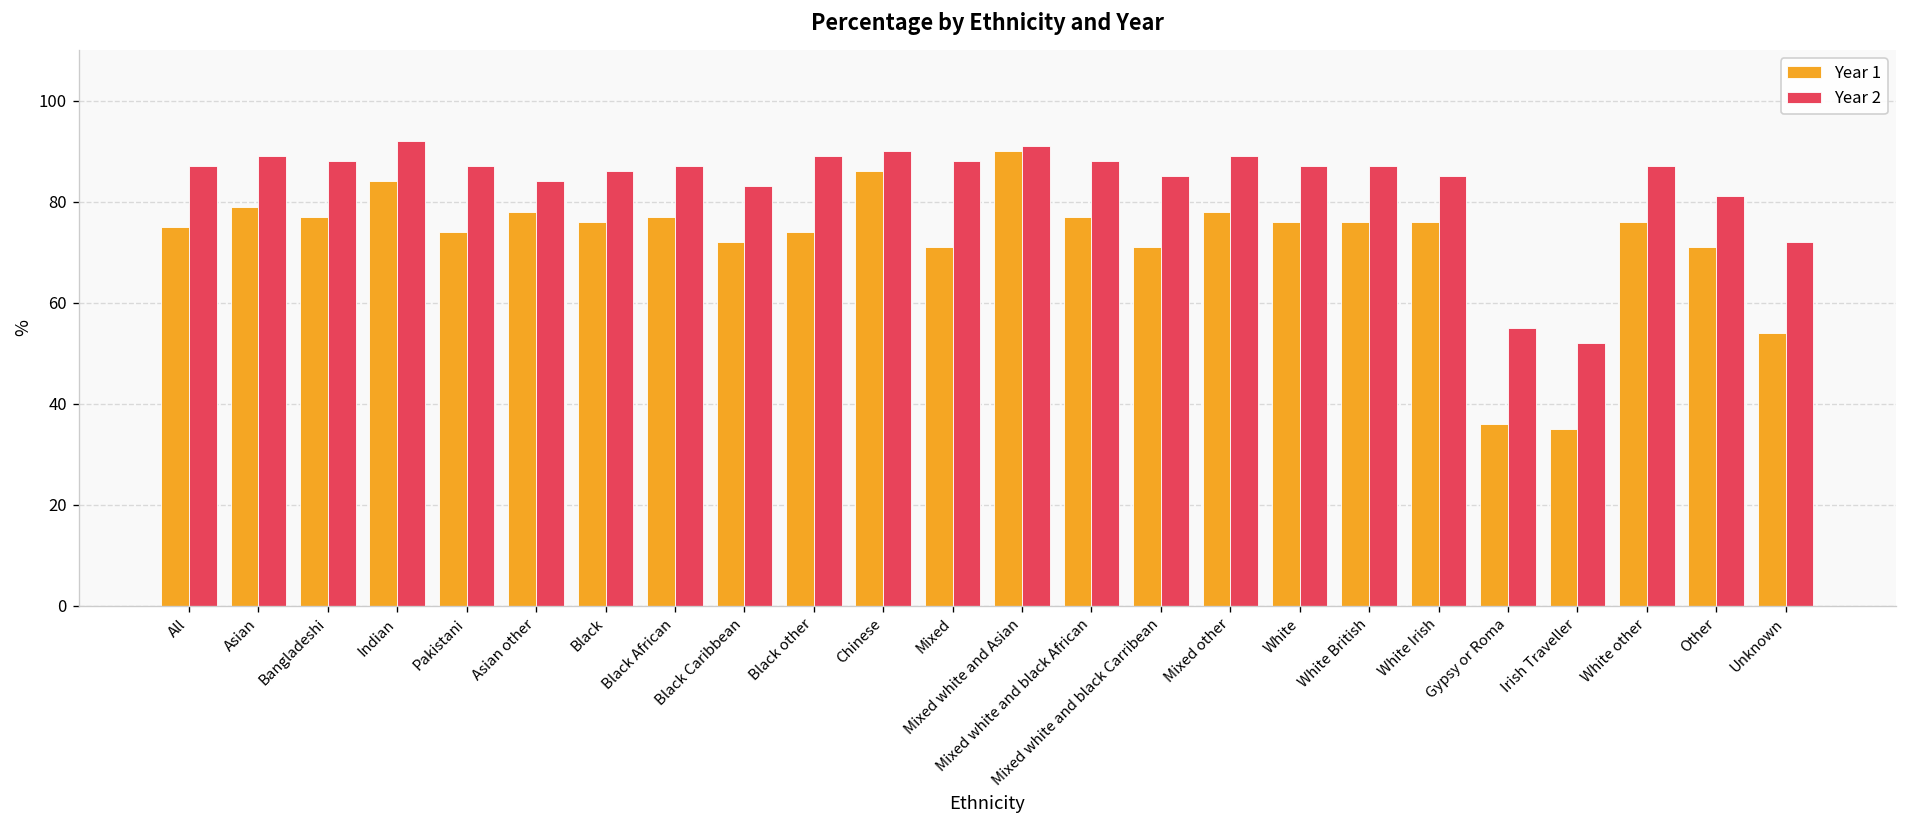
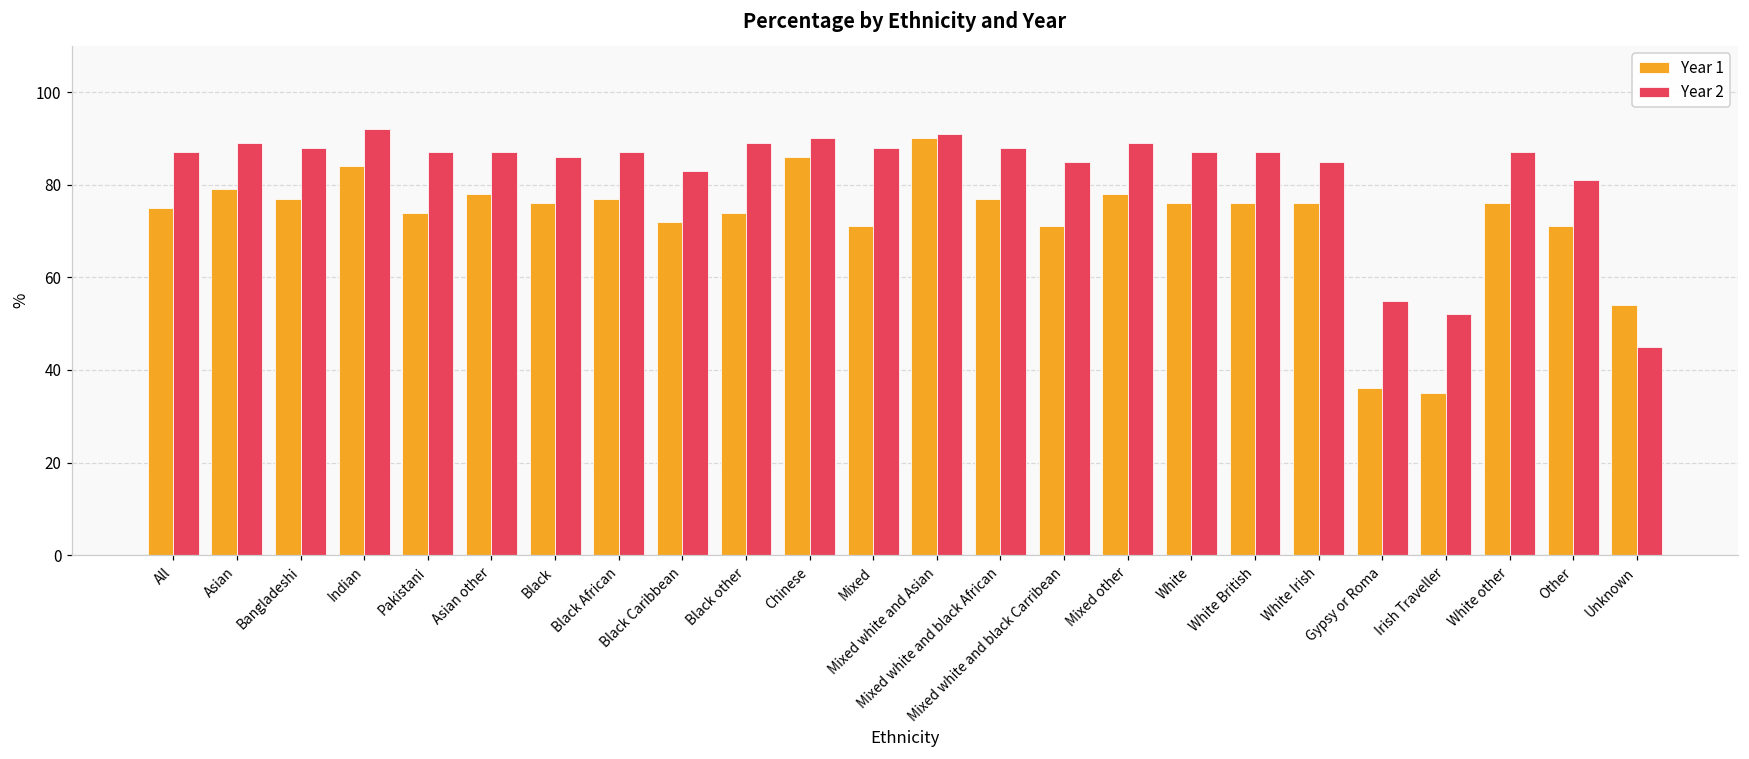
Year 2, Asian other: 84 -> 87
Year 2, Unknown: 72 -> 45
